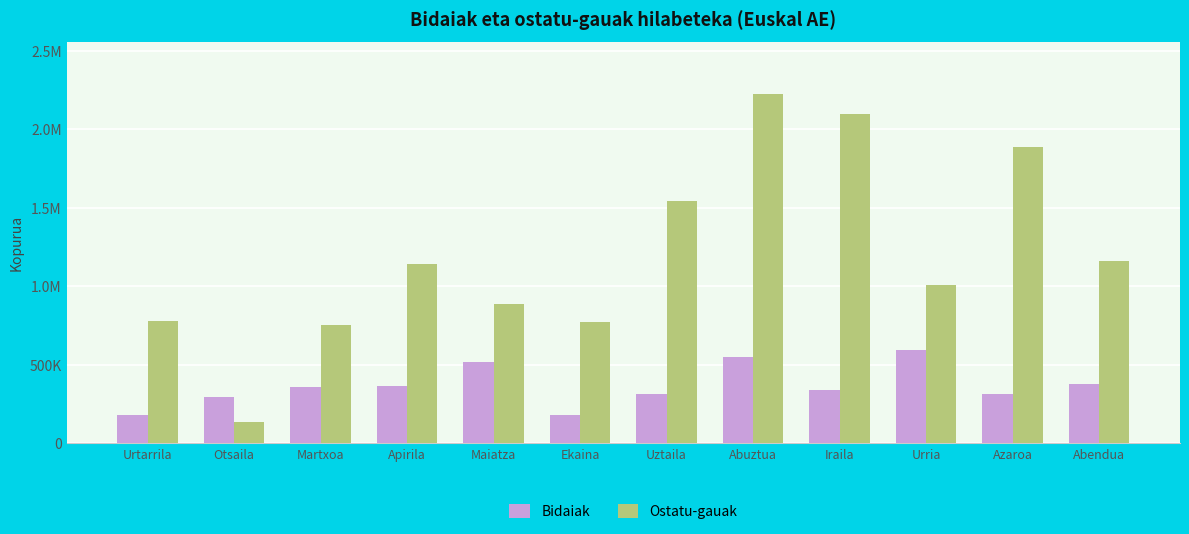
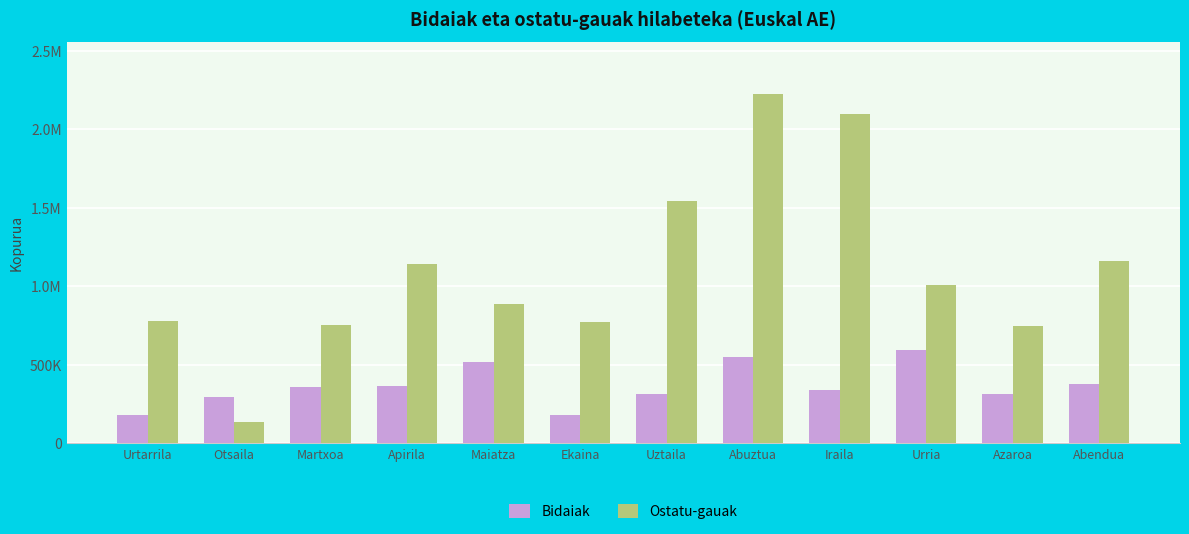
Ostatu-gauak, Azaroa: 1890000 -> 750000
